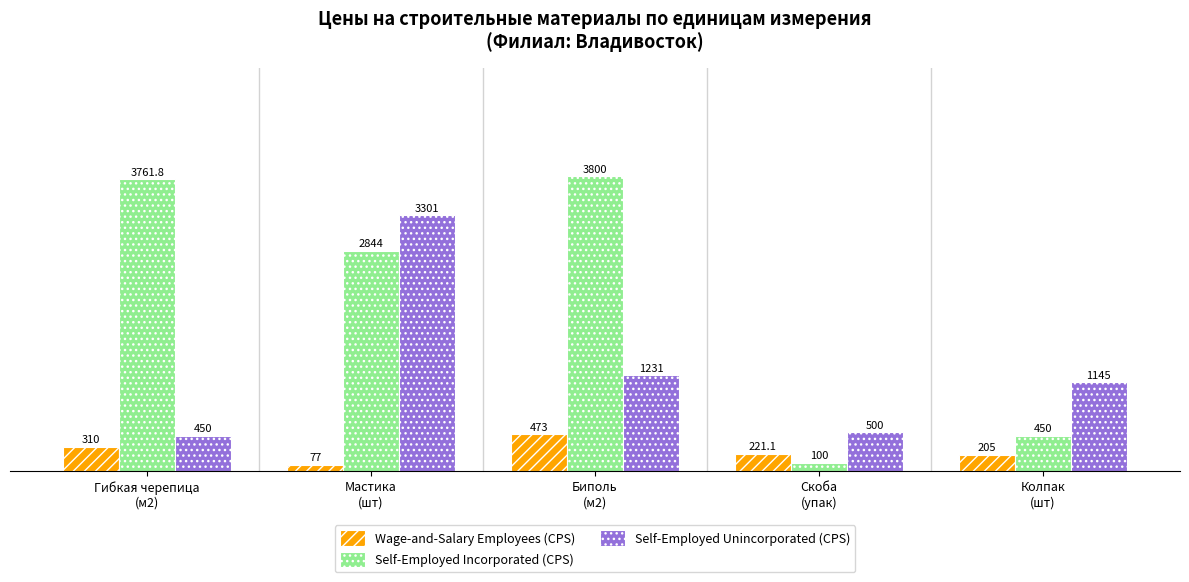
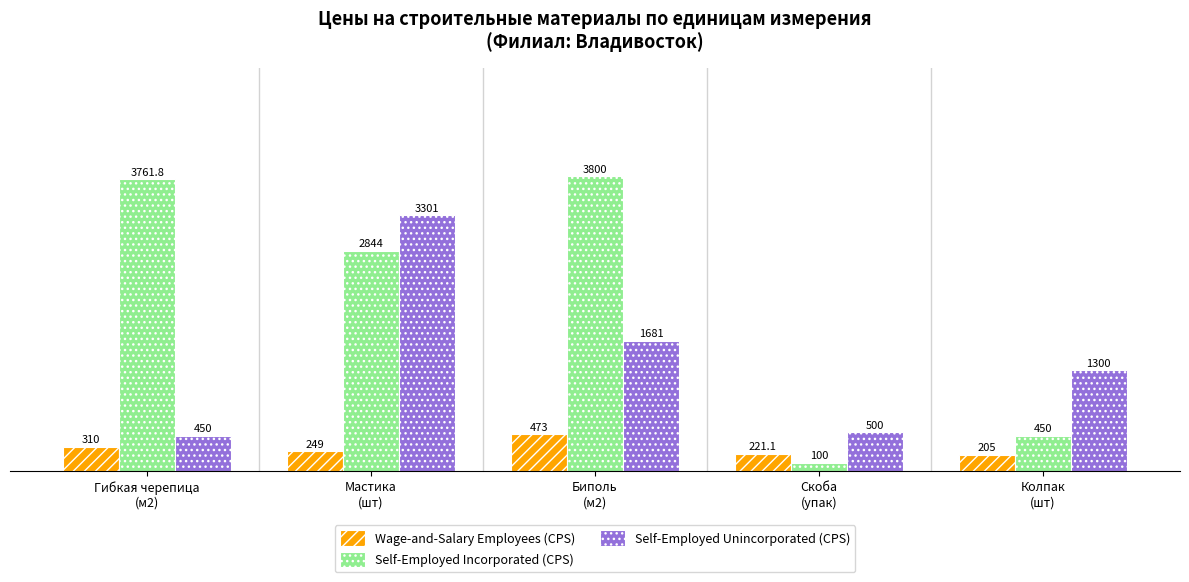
Wage-and-Salary Employees (CPS), Мастика (шт): 77 -> 249
Self-Employed Unincorporated (CPS), Биполь (м2): 1231 -> 1681
Self-Employed Unincorporated (CPS), Колпак (шт): 1145 -> 1300
